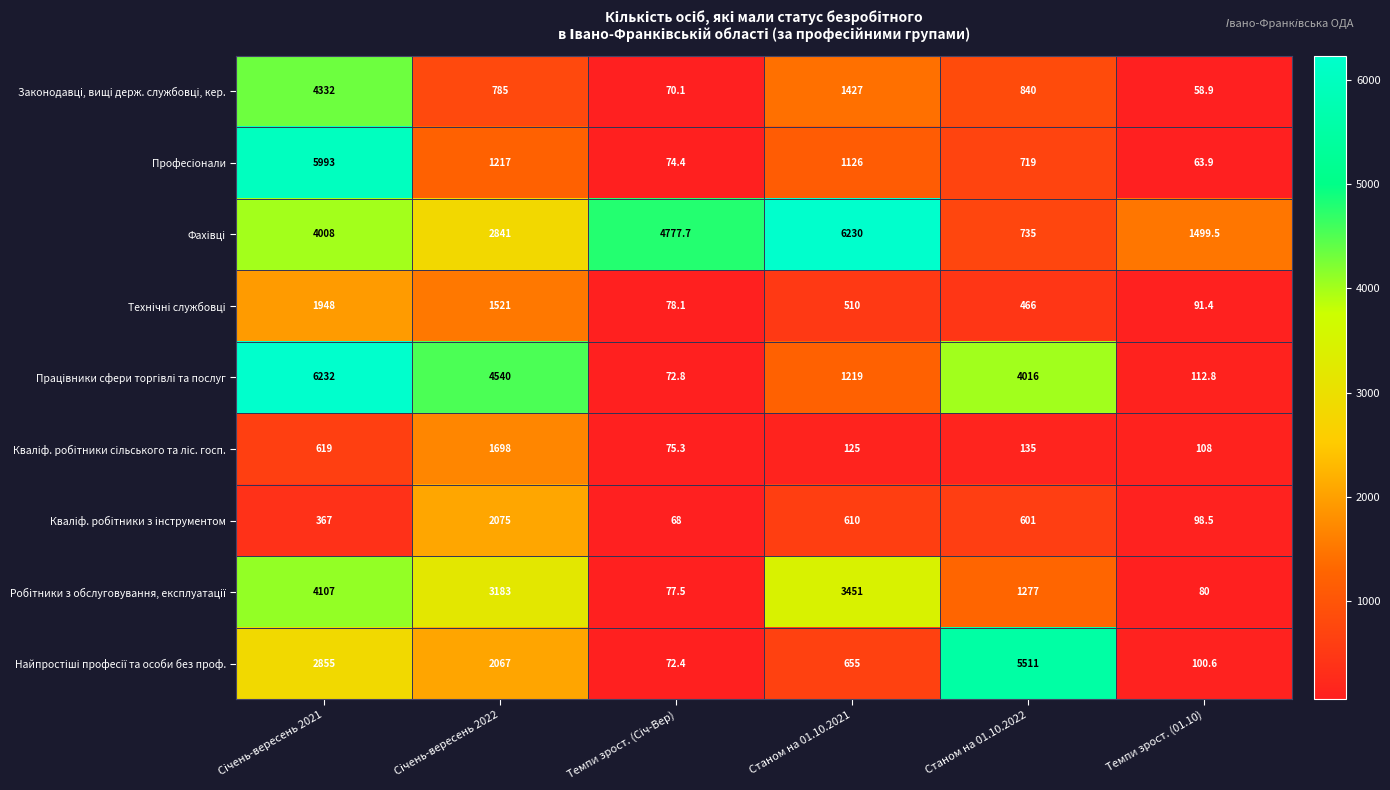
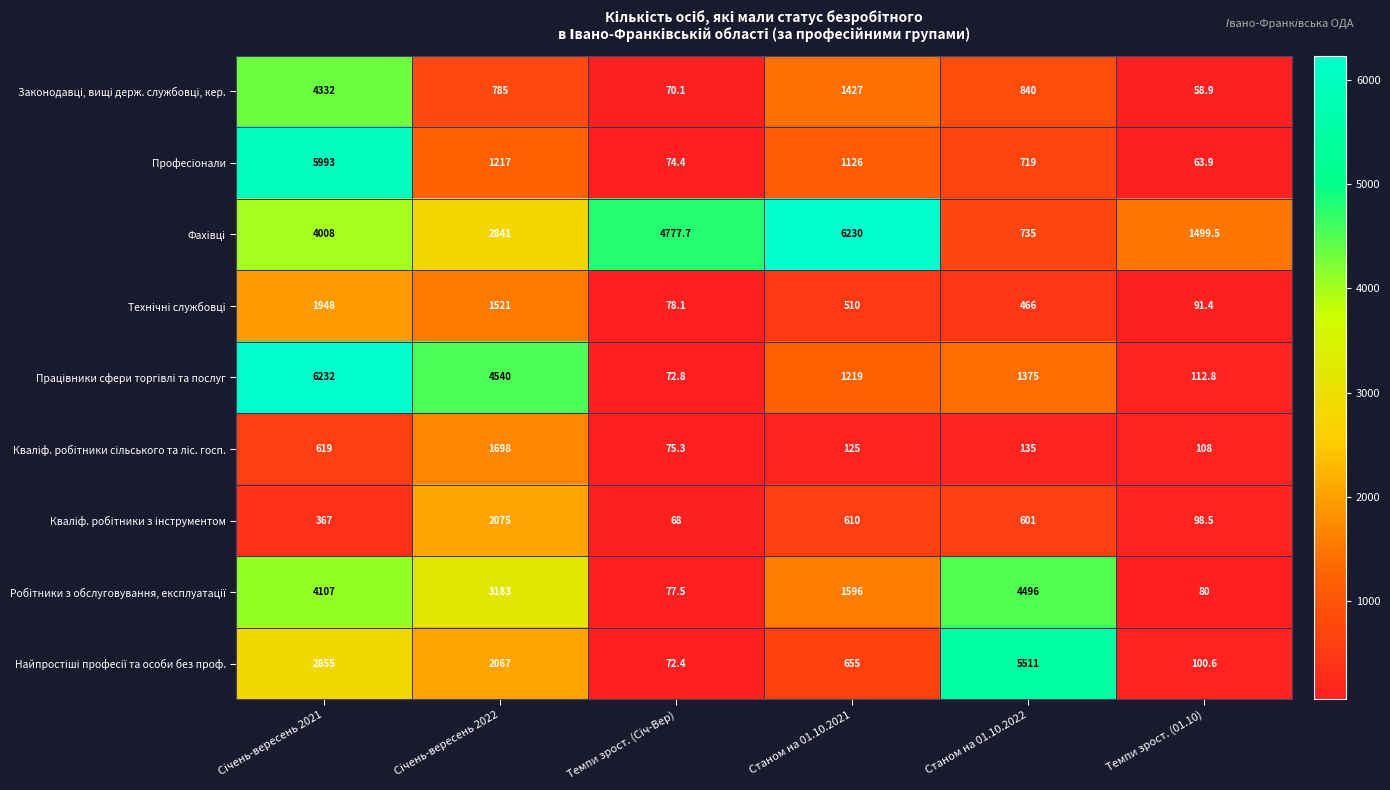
Працівники сфери торгівлі та послуг, Станом на 01.10.2022: 4016 -> 1375
Робітники з обслуговування, експлуатації, Станом на 01.10.2021: 3451 -> 1596
Робітники з обслуговування, експлуатації, Станом на 01.10.2022: 1277 -> 4496
